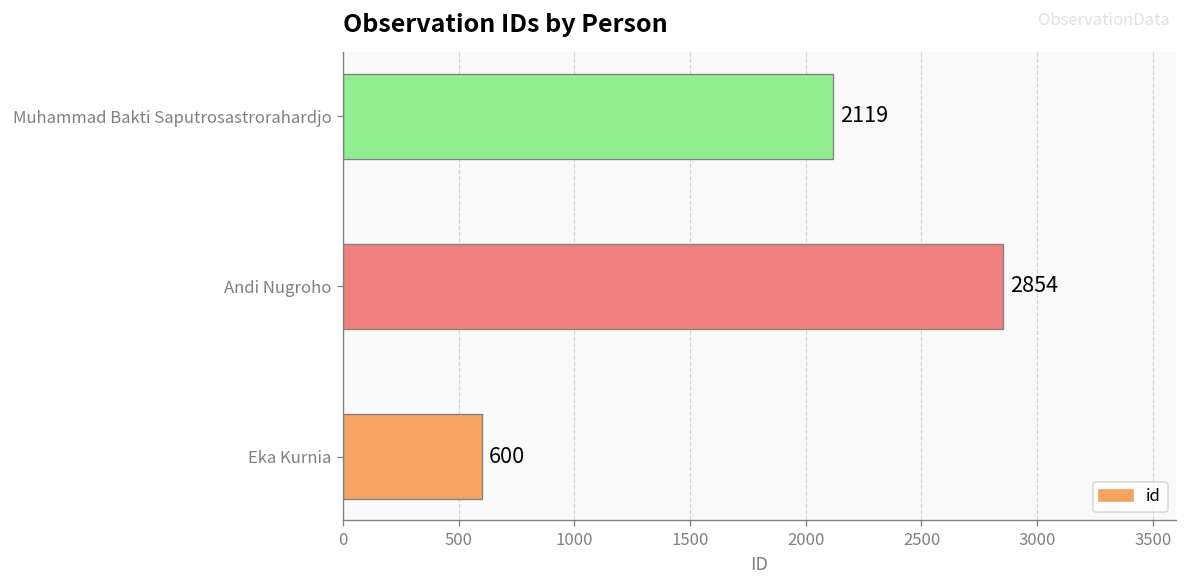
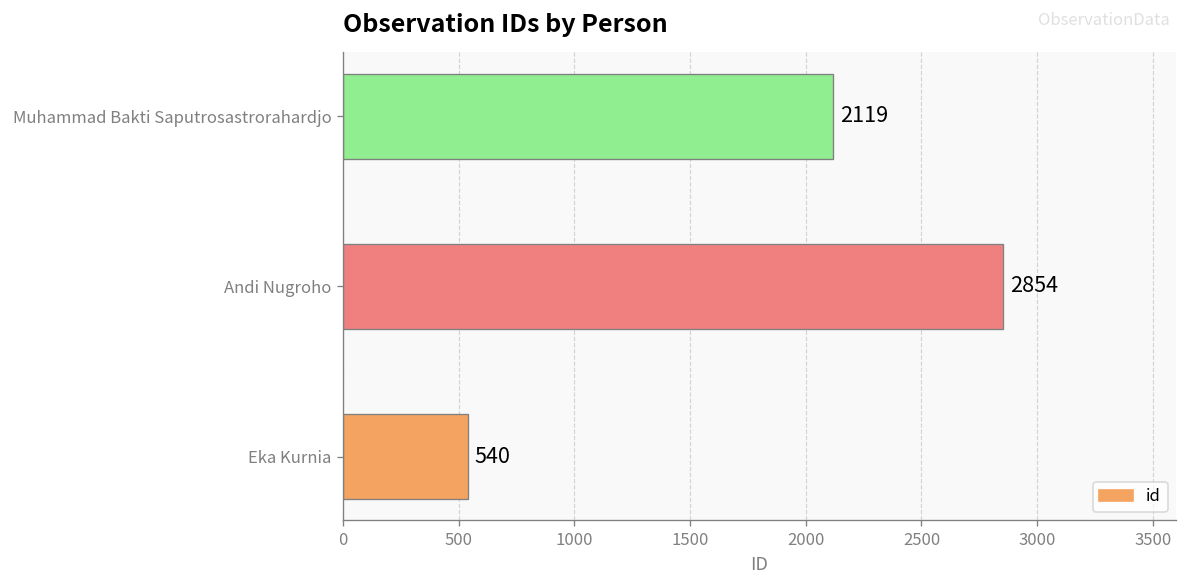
Eka Kurnia: 600 -> 540
